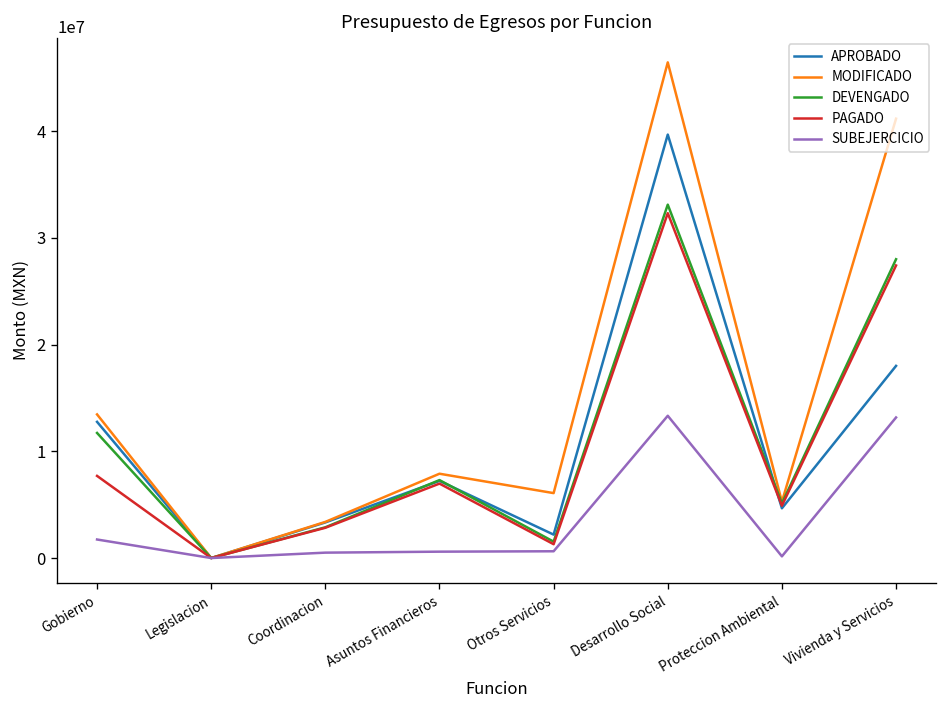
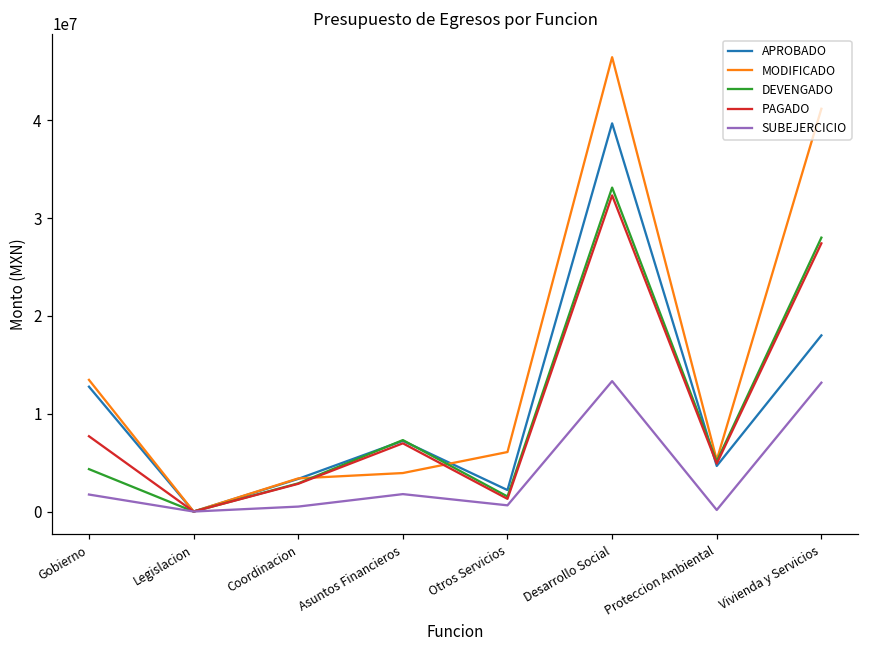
DEVENGADO, Gobierno: 12000000 -> 4000000
MODIFICADO, Asuntos Financieros: 8000000 -> 4000000
SUBEJERCICIO, Asuntos Financieros: 1000000 -> 2000000
